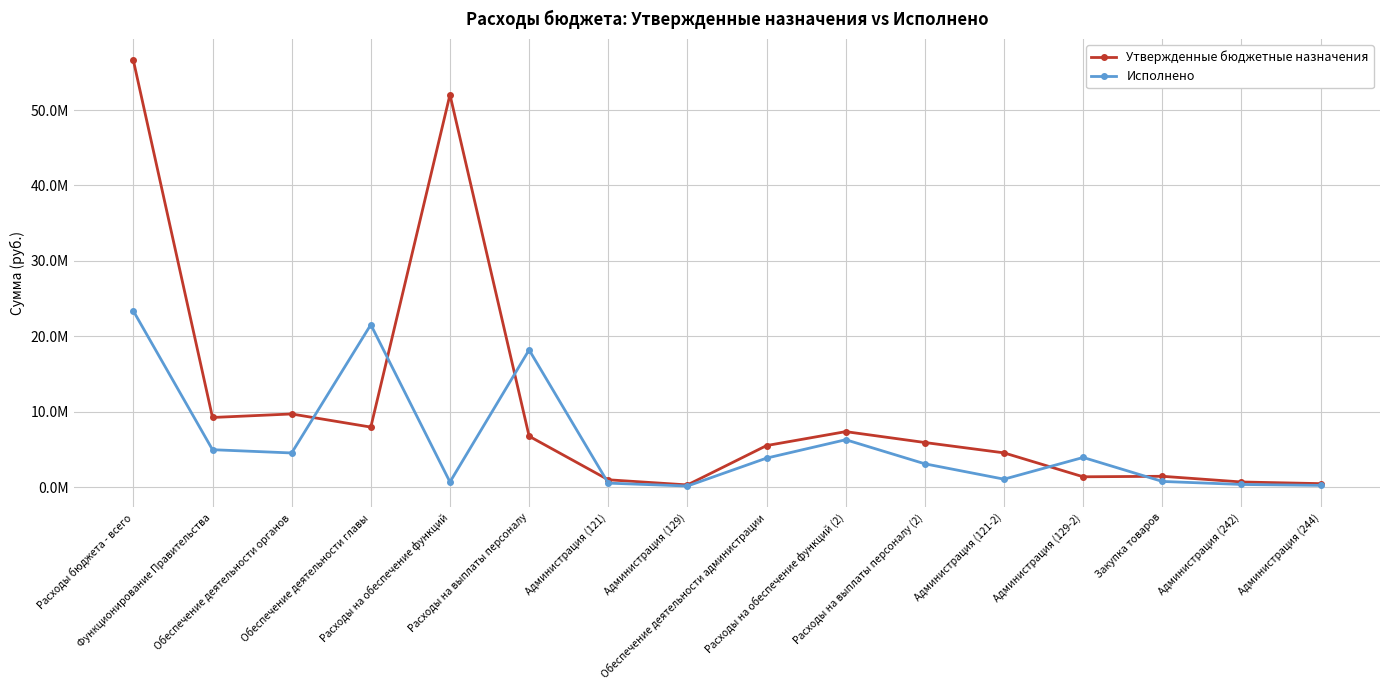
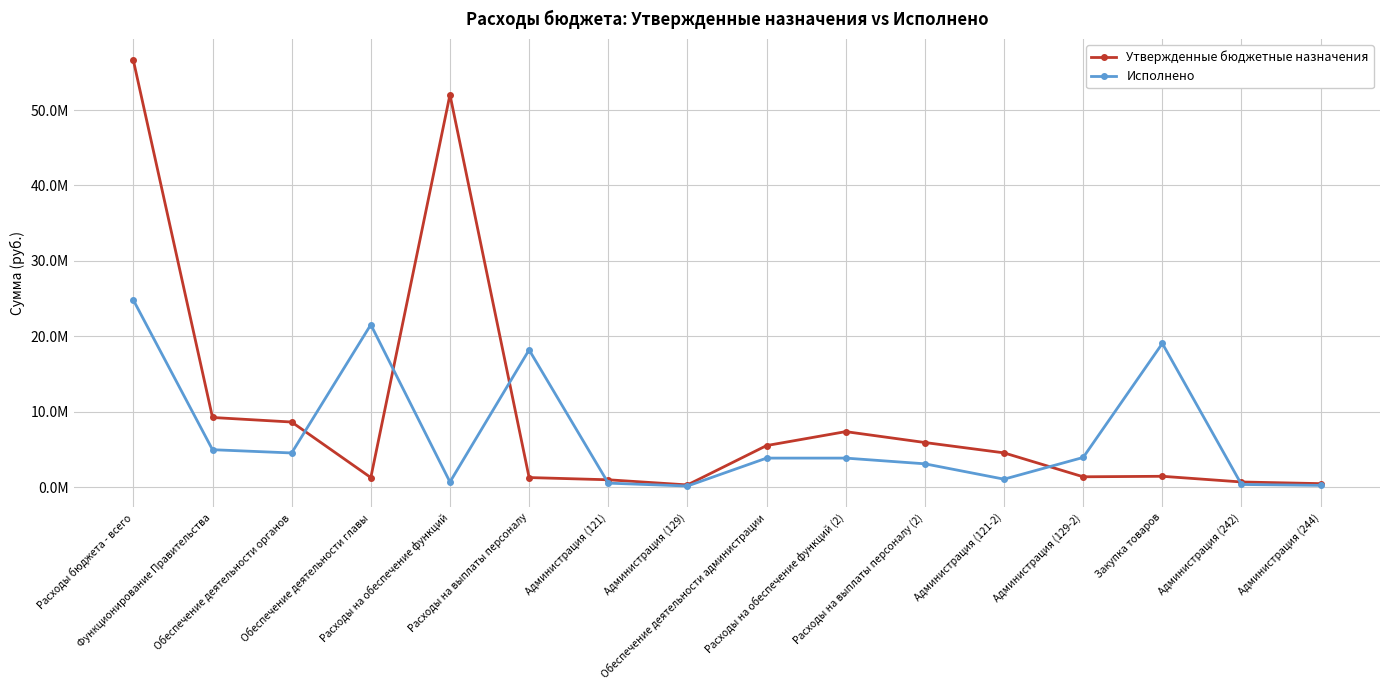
Исполнено, Расходы бюджета - всего: 23000000 -> 25000000
Утвержденные бюджетные назначения, Обеспечение деятельности органов: 10000000 -> 9000000
Утвержденные бюджетные назначения, Обеспечение деятельности главы: 8000000 -> 1000000
Утвержденные бюджетные назначения, Расходы на выплаты персоналу: 7000000 -> 1000000
Исполнено, Расходы на обеспечение функций (2): 6000000 -> 4000000
Исполнено, Закупка товаров: 1000000 -> 19000000
